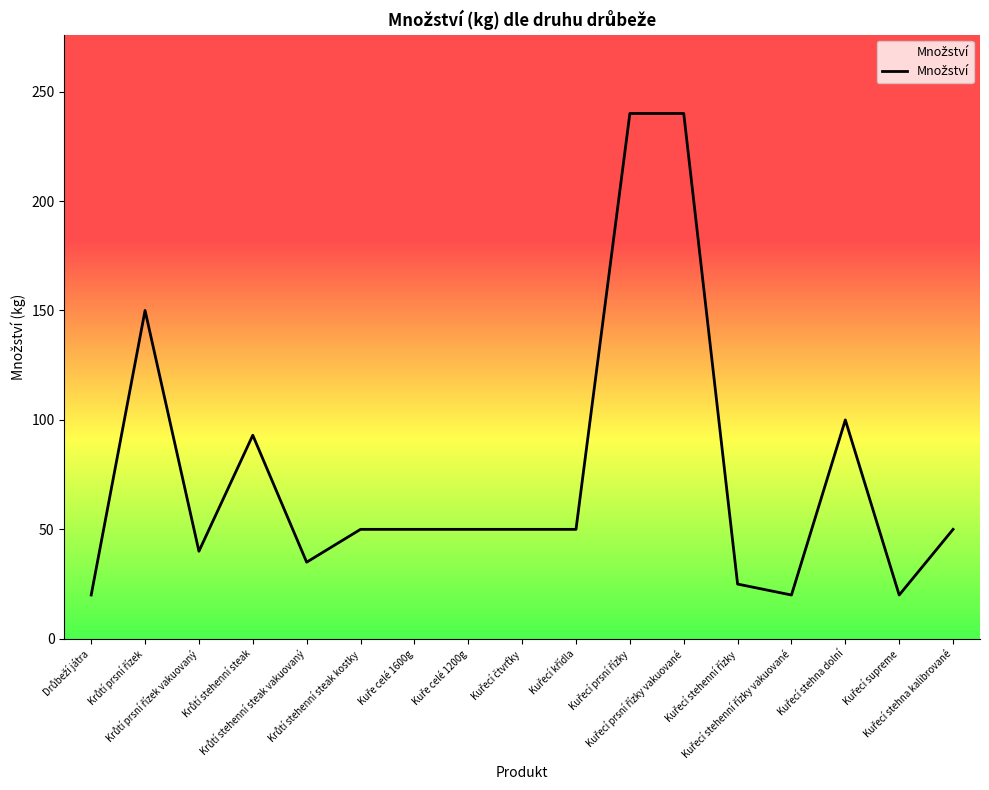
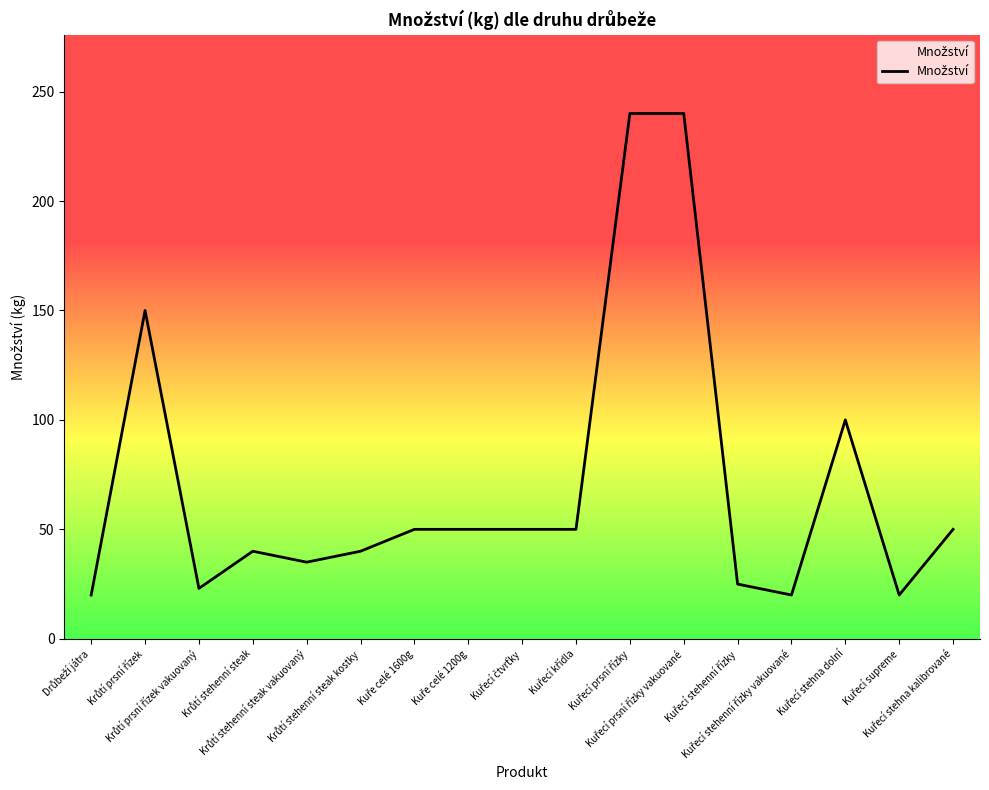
Krůtí prsní řízek vakuovaný: 40 -> 23
Krůtí stehenní steak: 93 -> 40
Krůtí stehenní steak kostky: 50 -> 40
